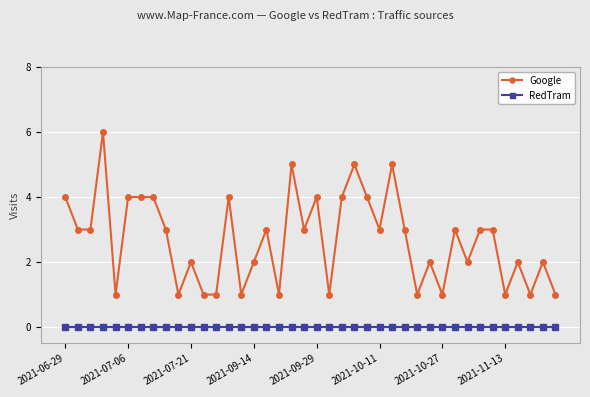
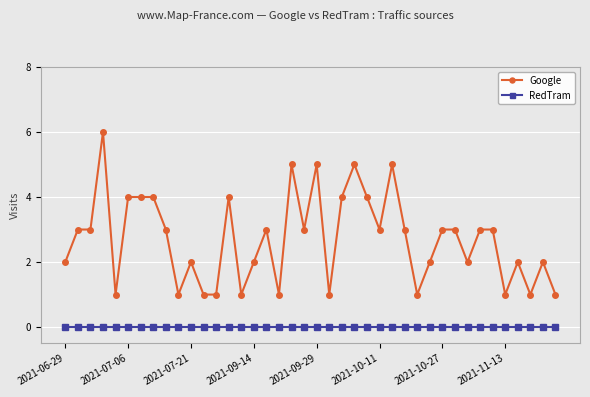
Google, 2021-06-29: 4 -> 2
Google, 2021-09-29: 4 -> 5
Google, 2021-10-27: 1 -> 3
